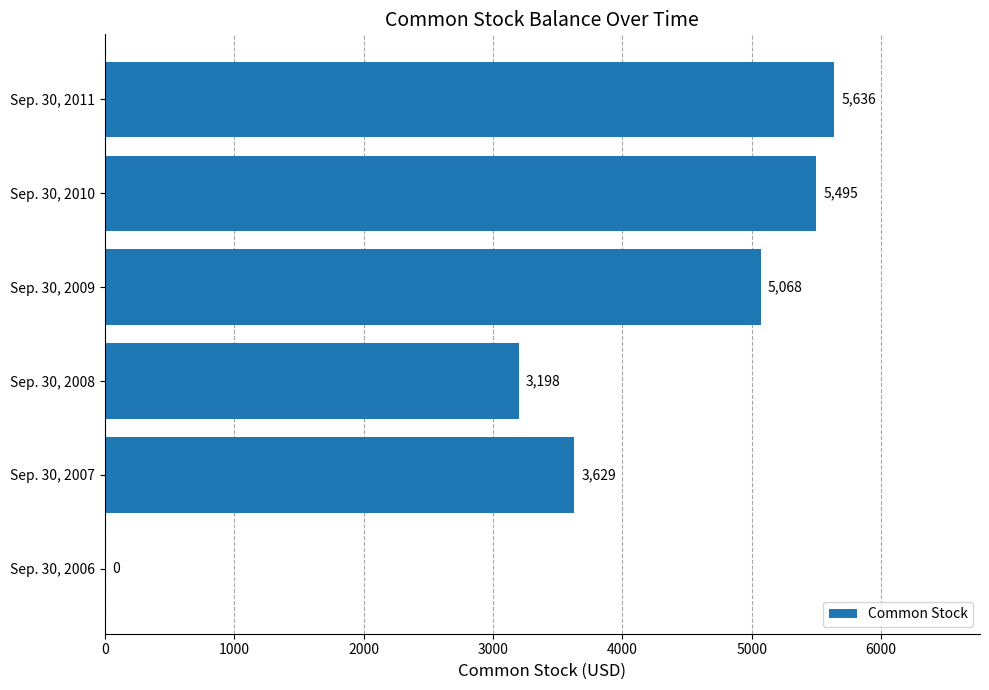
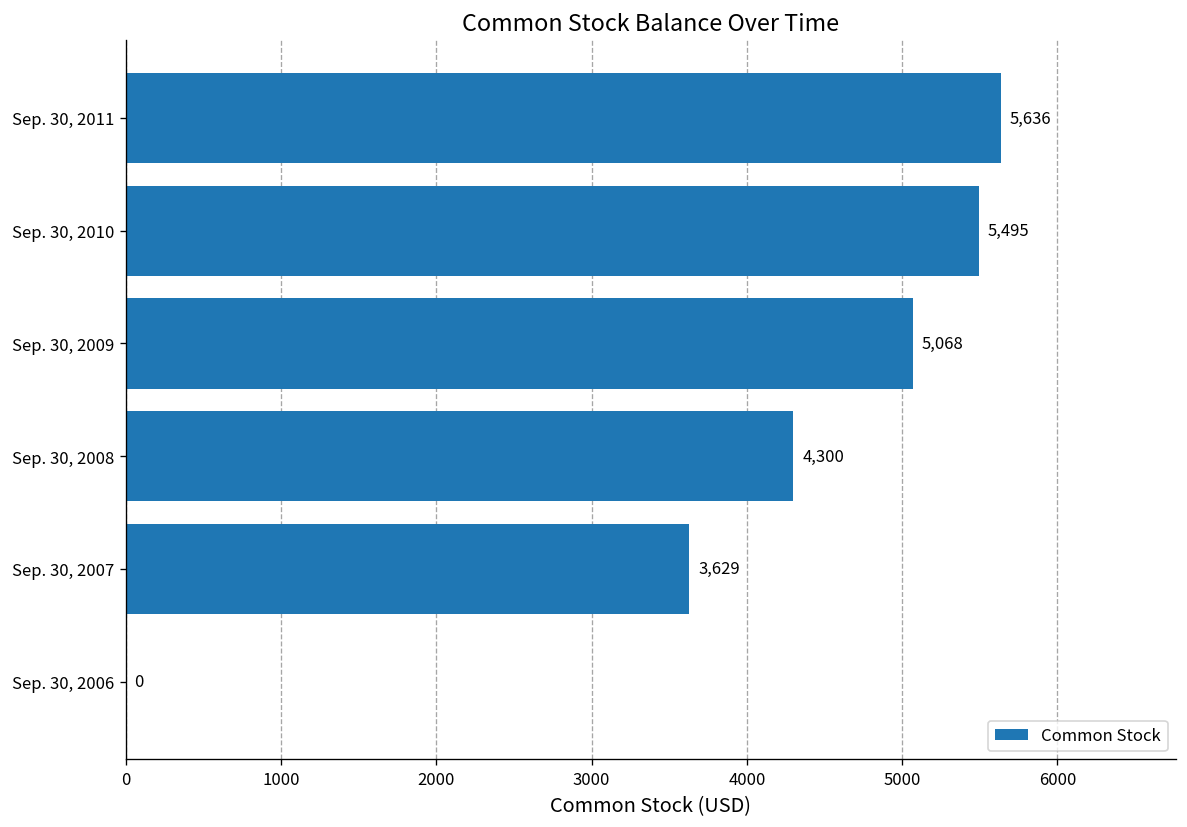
Sep. 30, 2008: 3,198 -> 4,300
